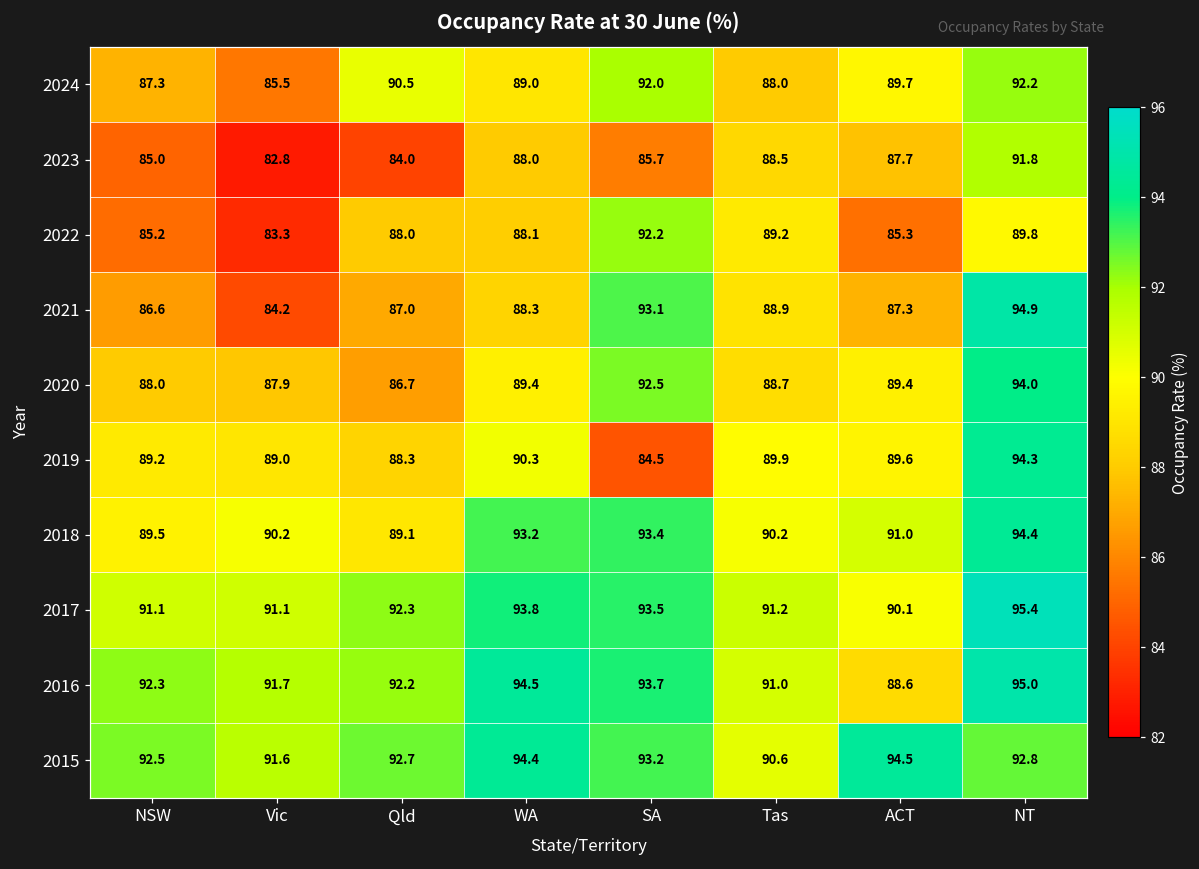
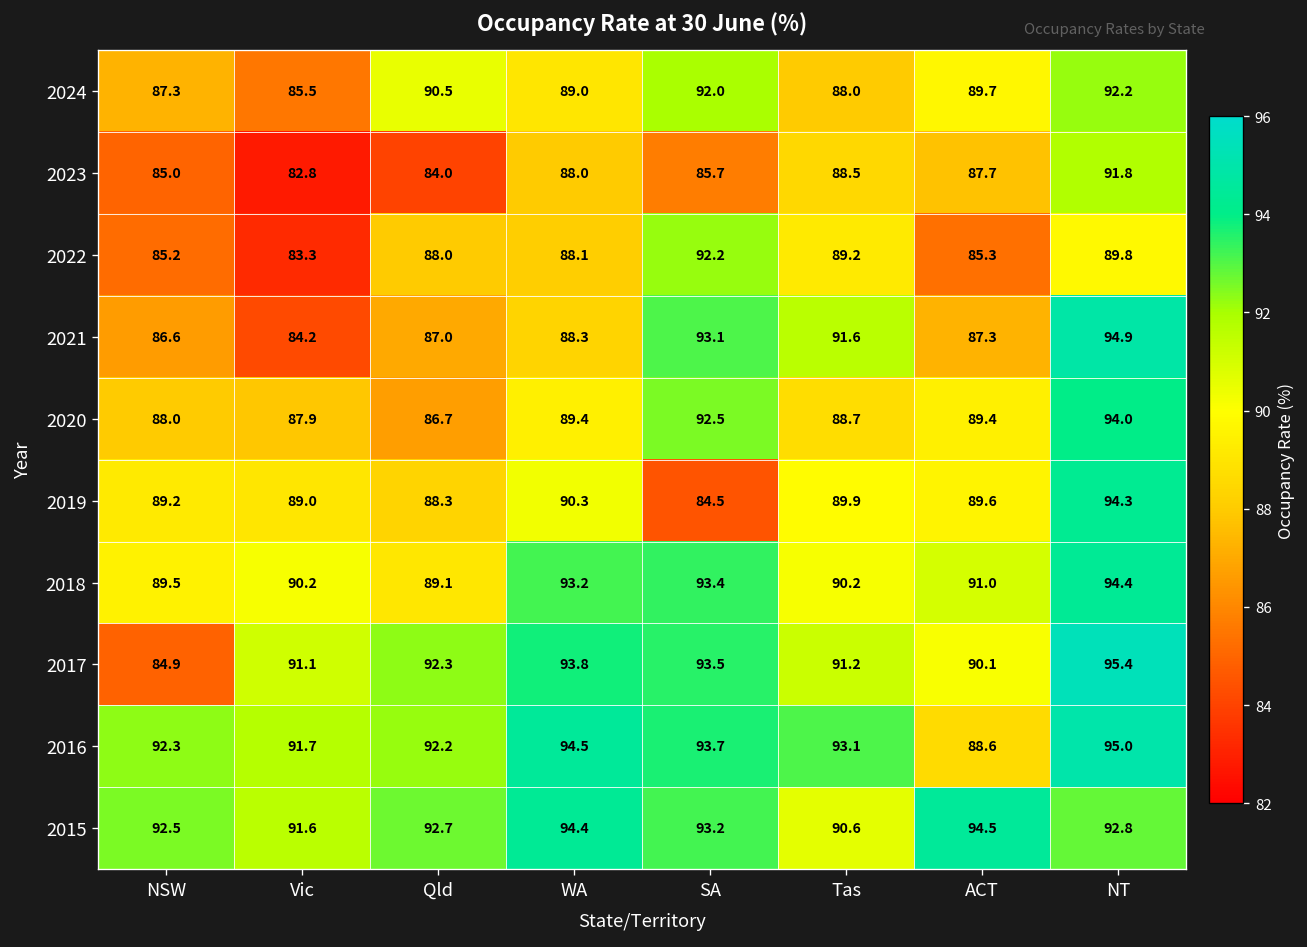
2021, Tas: 88.9 -> 91.6
2017, NSW: 91.1 -> 84.9
2016, Tas: 91.0 -> 93.1
